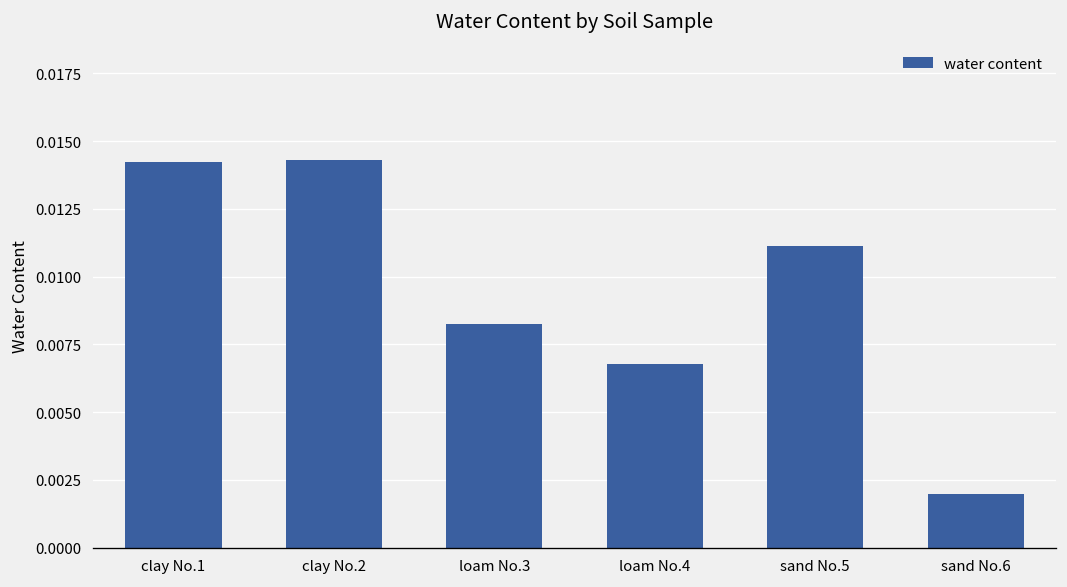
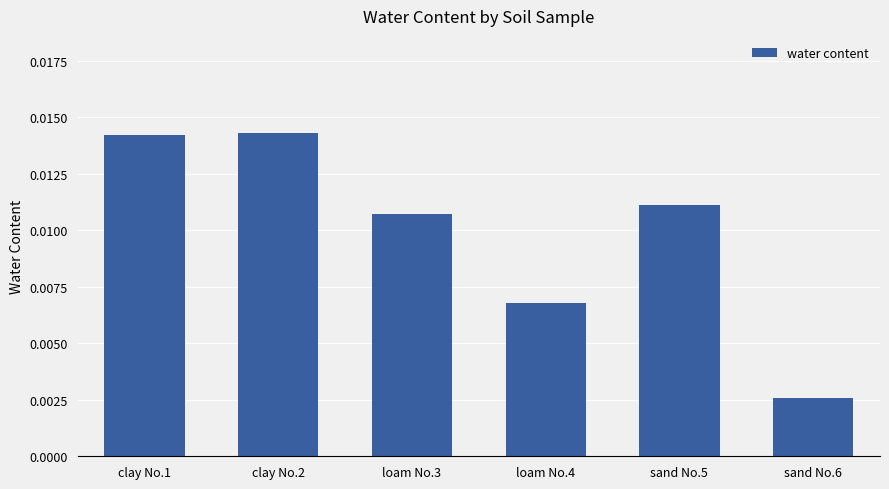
loam No.3: 0.0083 -> 0.0107
sand No.6: 0.0020 -> 0.0026
